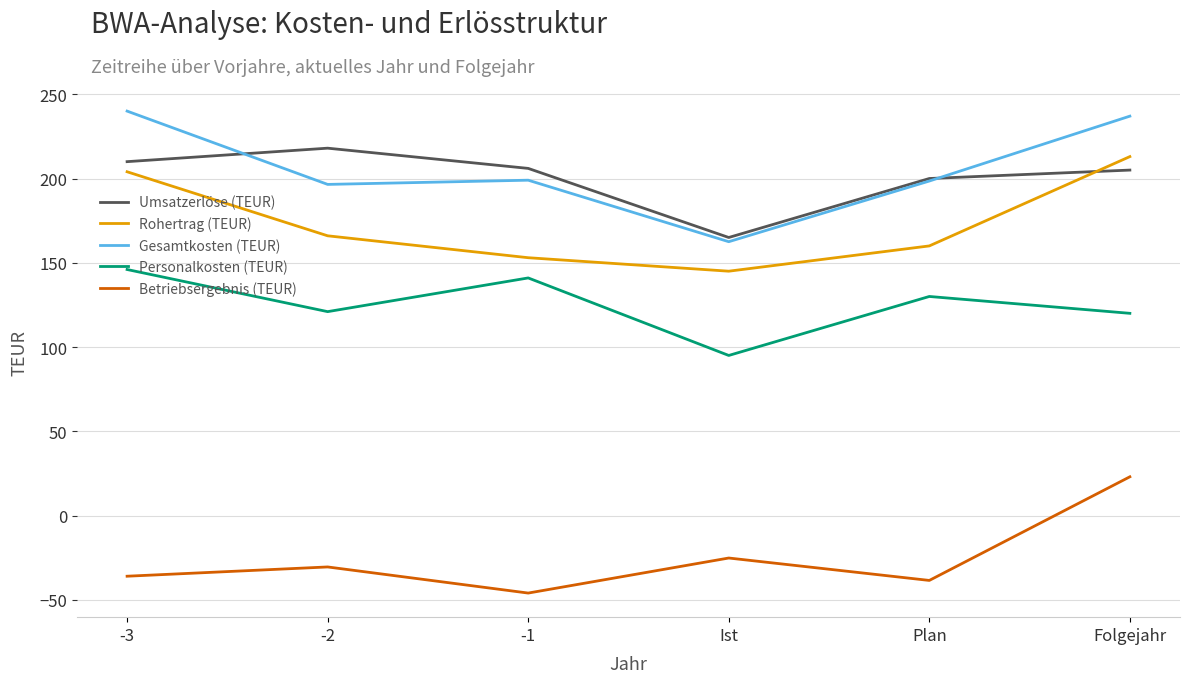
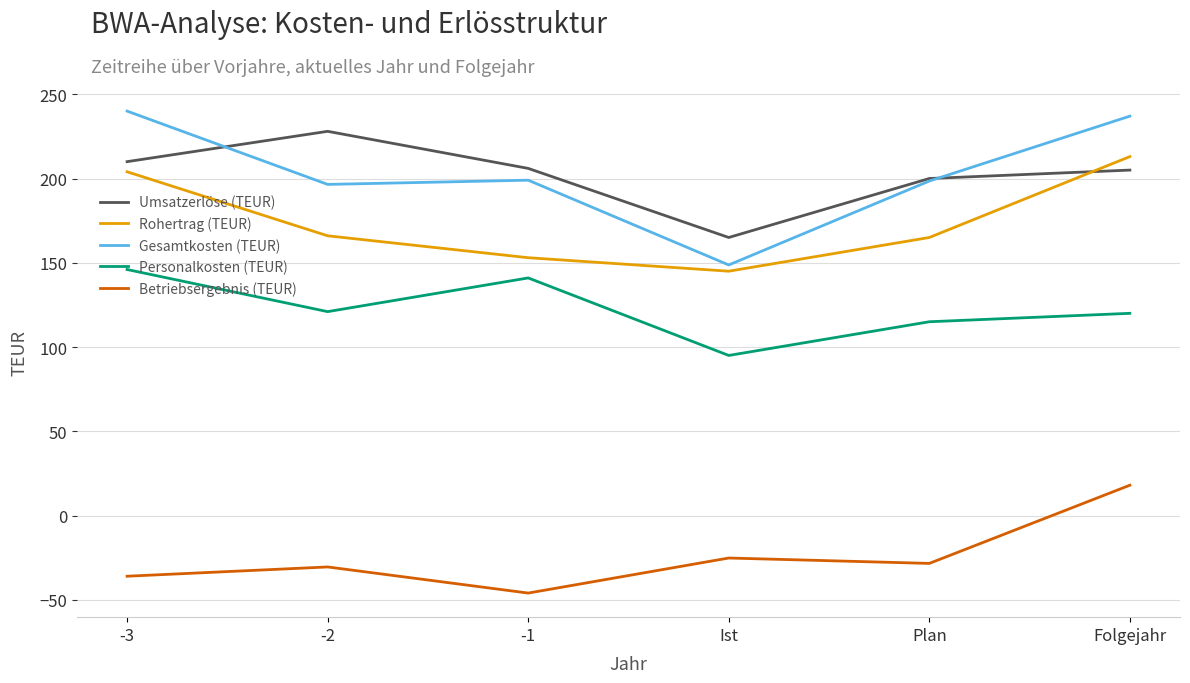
Umsatzerlöse (TEUR), -2: 218 -> 228
Gesamtkosten (TEUR), Ist: 163 -> 149
Rohertrag (TEUR), Plan: 160 -> 165
Personalkosten (TEUR), Plan: 130 -> 115
Betriebsergebnis (TEUR), Plan: -39 -> -28
Betriebsergebnis (TEUR), Folgejahr: 23 -> 18
